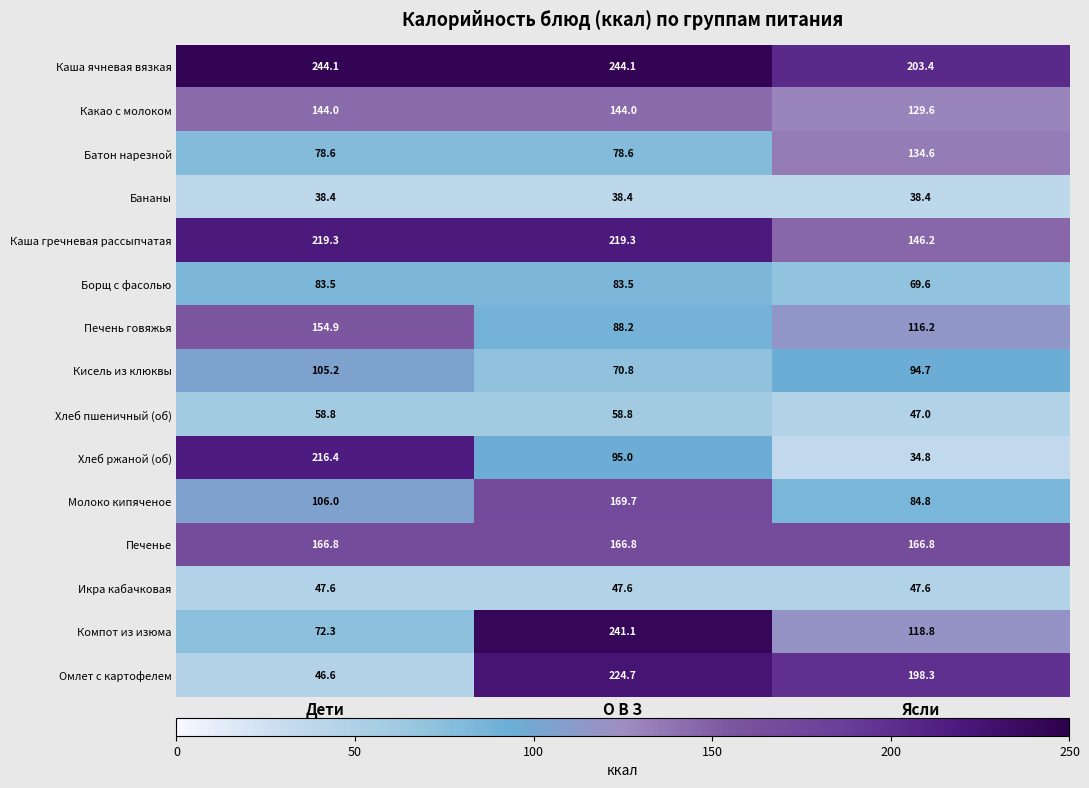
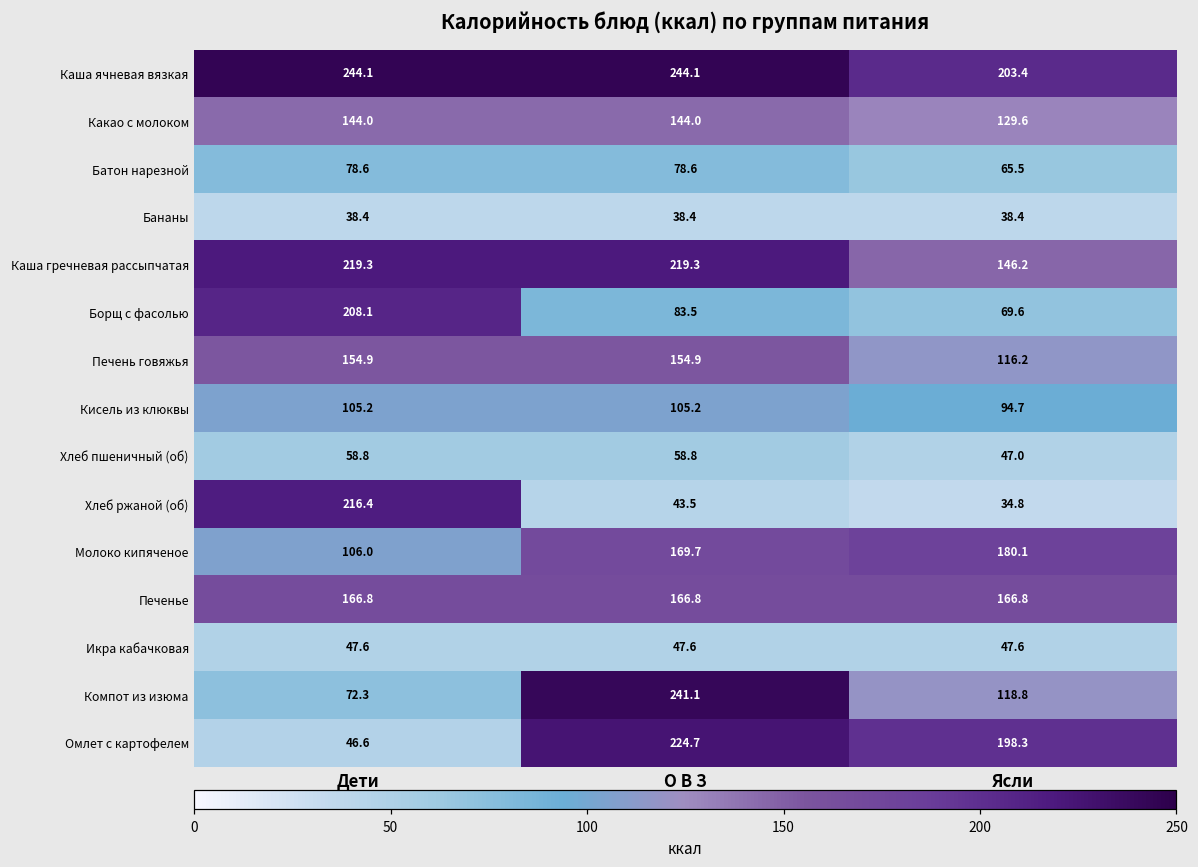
Батон нарезной, Ясли: 134.6 -> 65.5
Борщ с фасолью, Дети: 83.5 -> 208.1
Печень говяжья, О В З: 88.2 -> 154.9
Кисель из клюквы, О В З: 70.8 -> 105.2
Хлеб ржаной (об), О В З: 95.0 -> 43.5
Молоко кипяченое, Ясли: 84.8 -> 180.1
